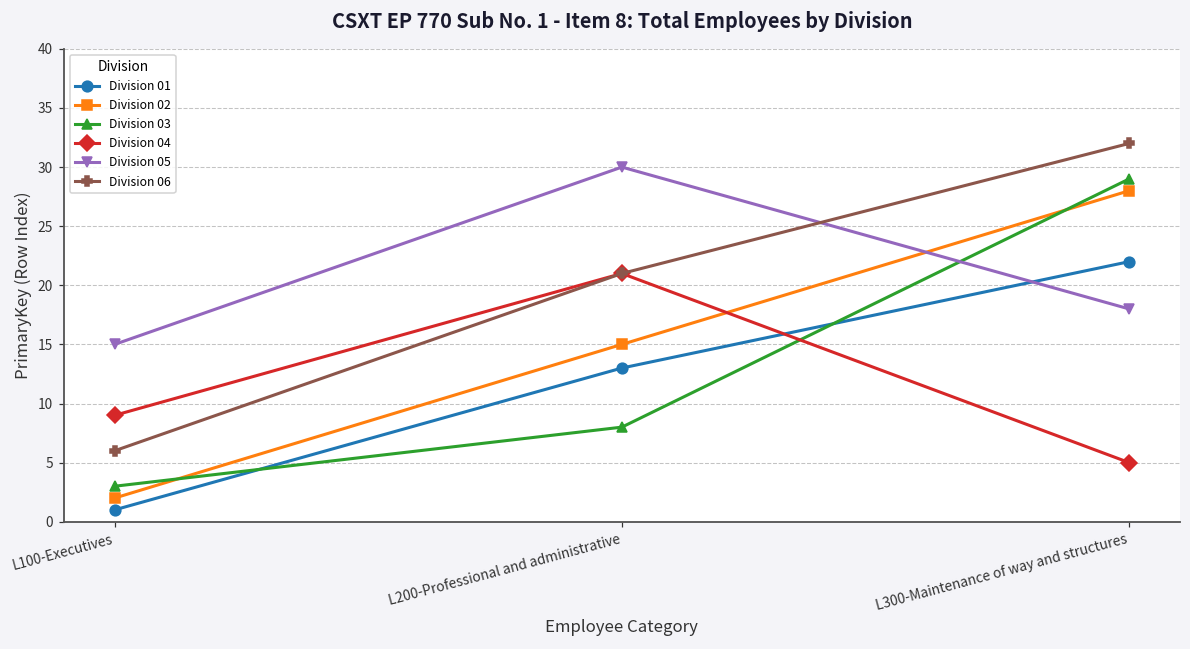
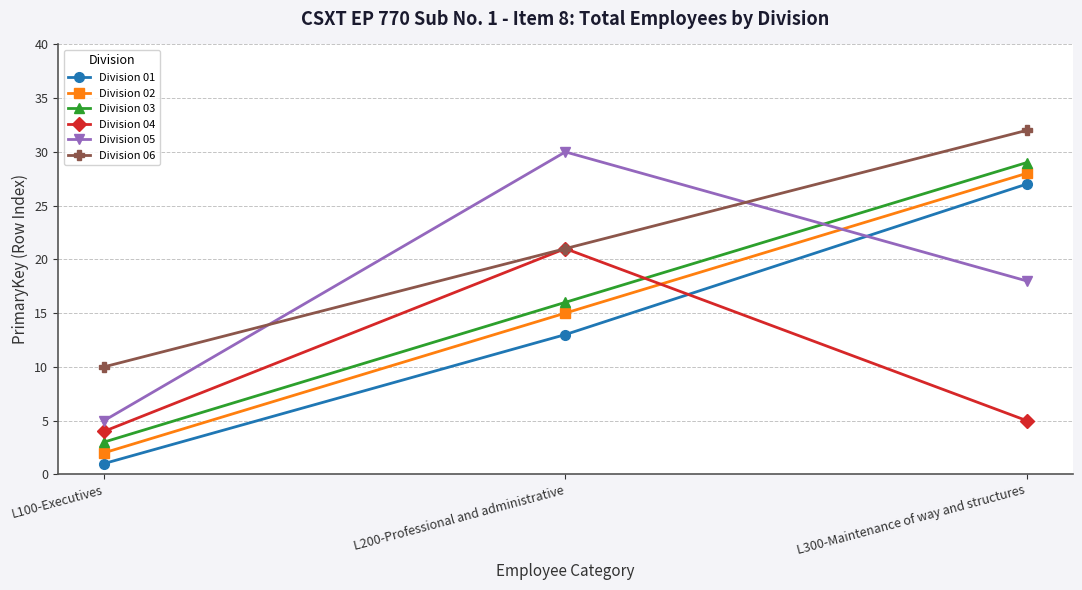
Division 04, L100-Executives: 9 -> 4
Division 05, L100-Executives: 15 -> 5
Division 06, L100-Executives: 6 -> 10
Division 03, L200-Professional and administrative: 8 -> 16
Division 01, L300-Maintenance of way and structures: 22 -> 27
